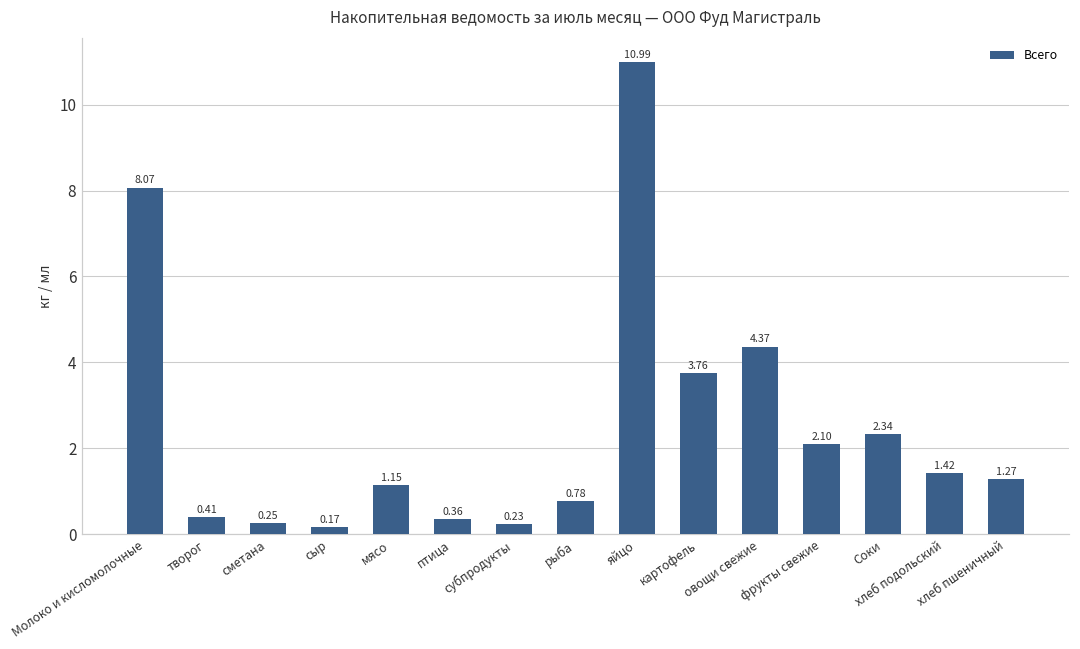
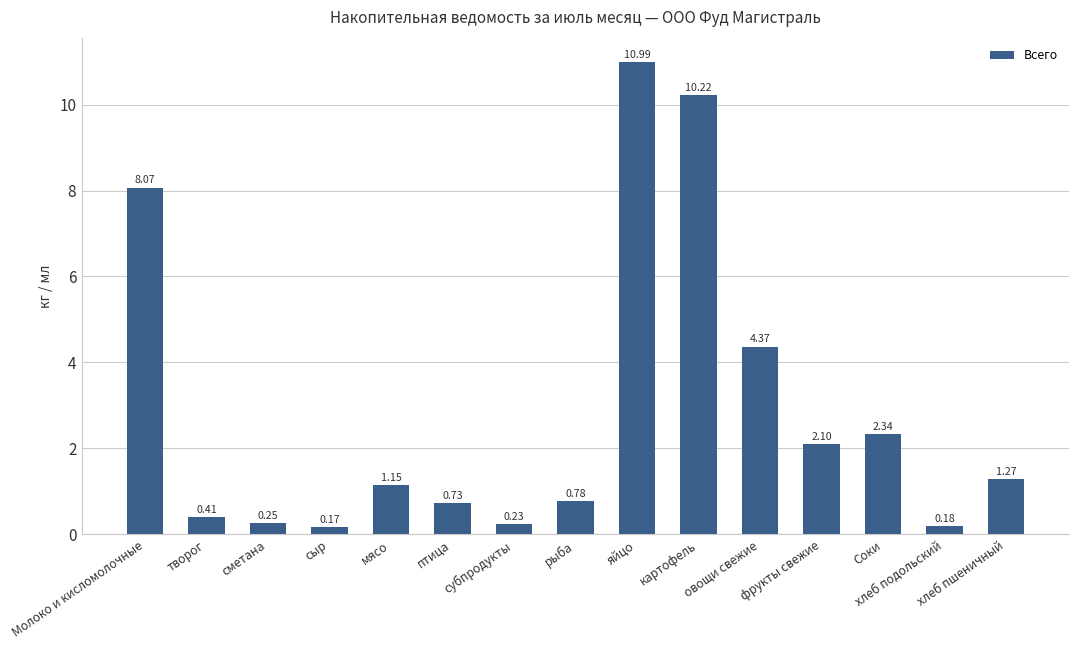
птица: 0.36 -> 0.73
картофель: 3.76 -> 10.22
хлеб подольский: 1.42 -> 0.18
